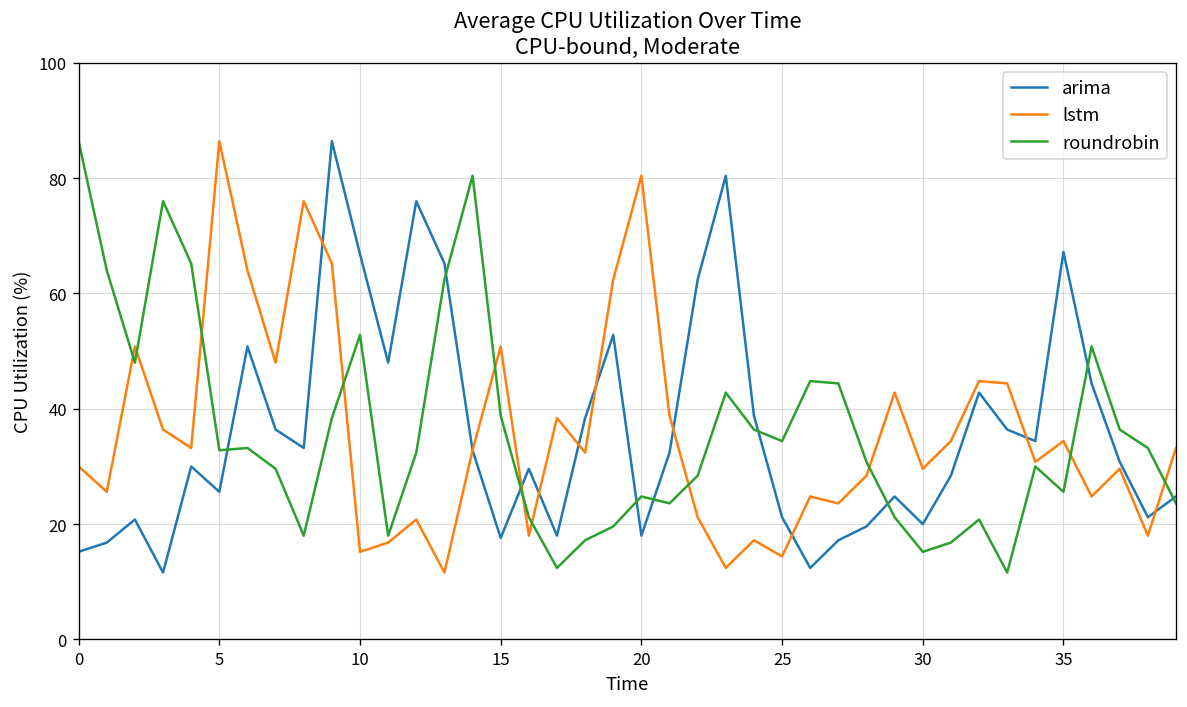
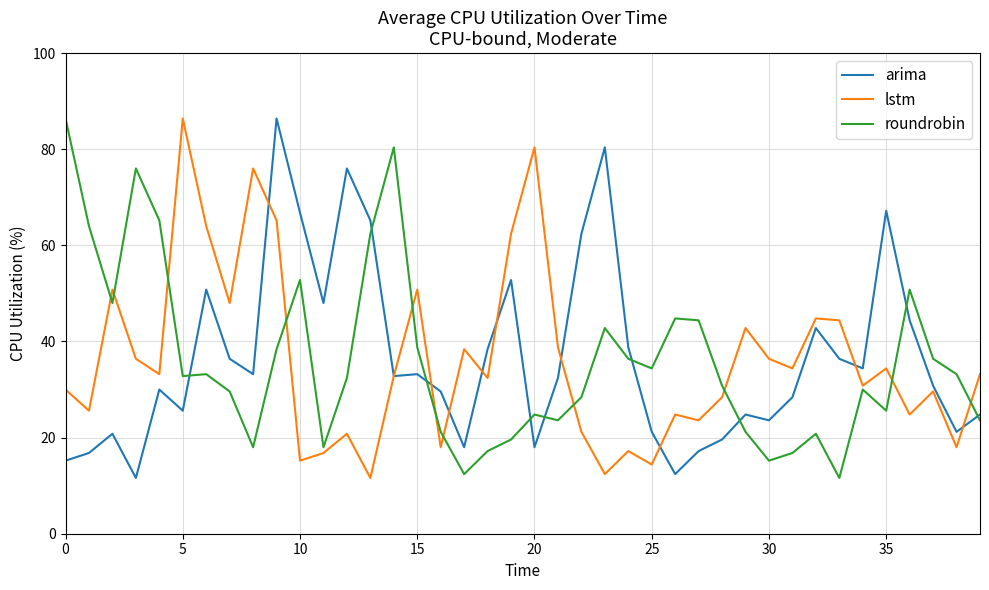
arima, 15: 18 -> 33
arima, 30: 20 -> 24
lstm, 30: 30 -> 36
